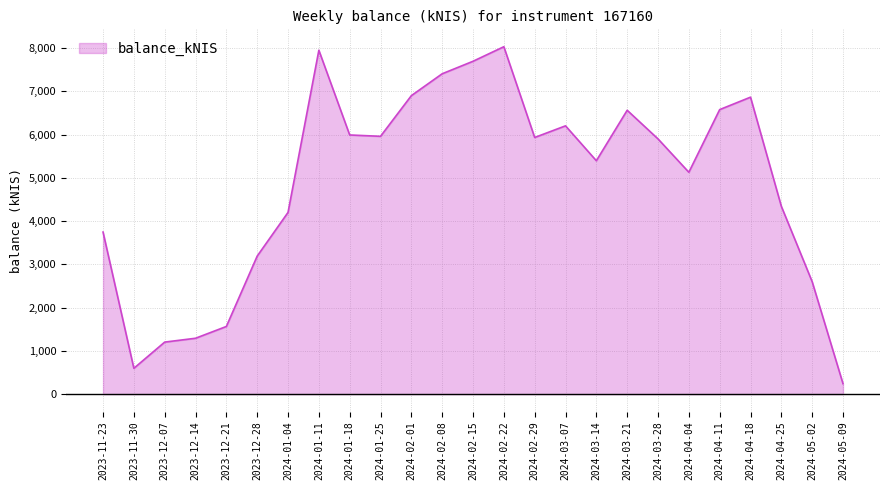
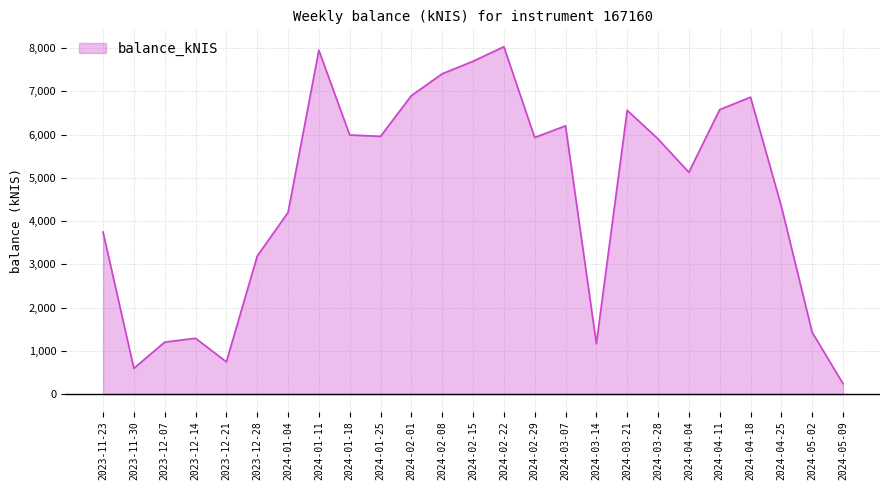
2023-12-21: 1,600 -> 700
2024-03-14: 5,400 -> 1,200
2024-05-02: 2,600 -> 1,400
